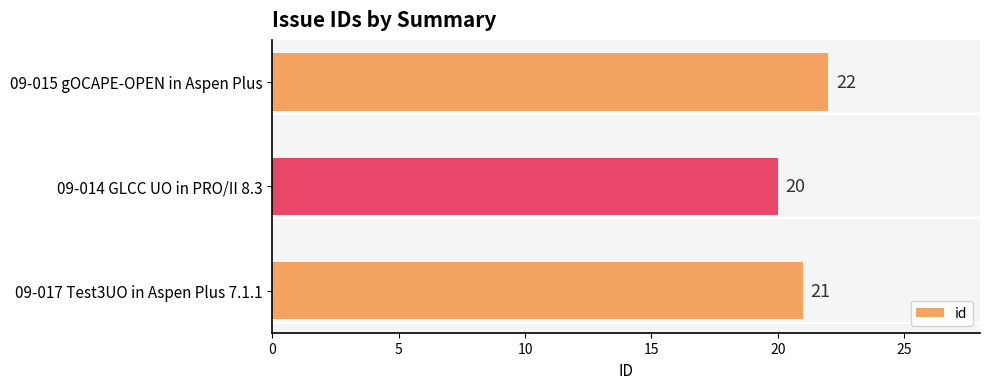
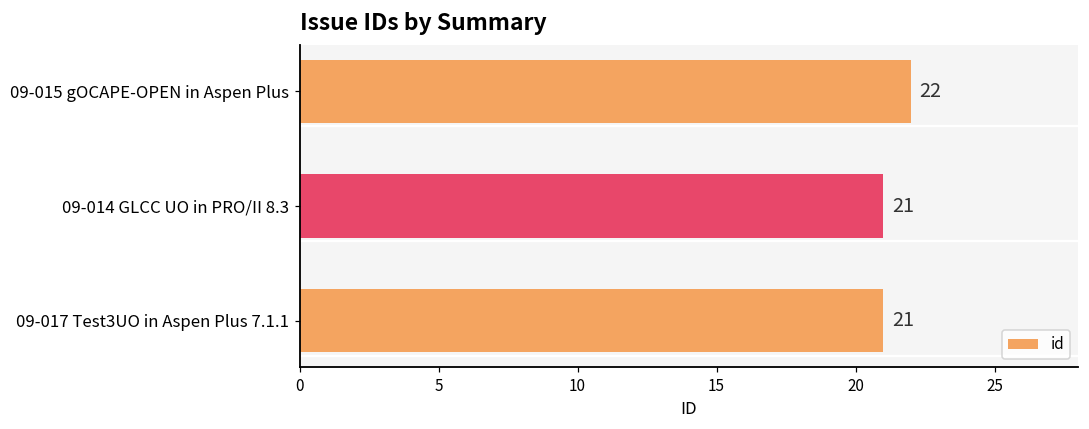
09-014 GLCC UO in PRO/II 8.3: 20 -> 21
